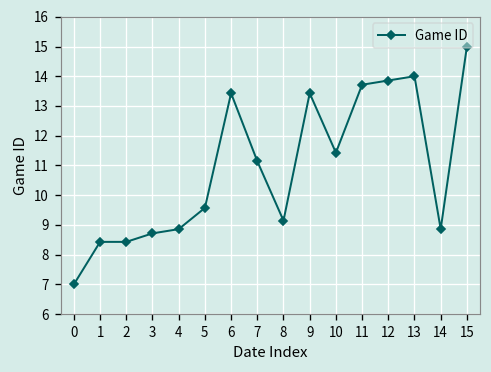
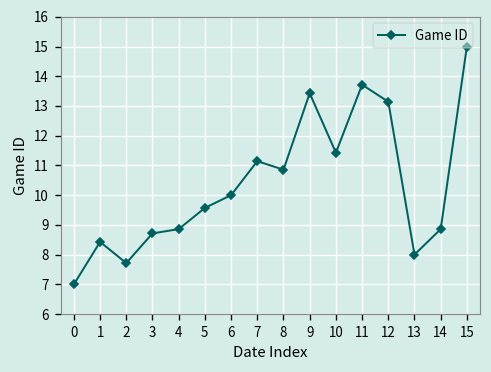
2: 8.4 -> 7.7
6: 13.4 -> 10.0
8: 9.1 -> 10.9
12: 13.9 -> 13.1
13: 14.0 -> 8.0
